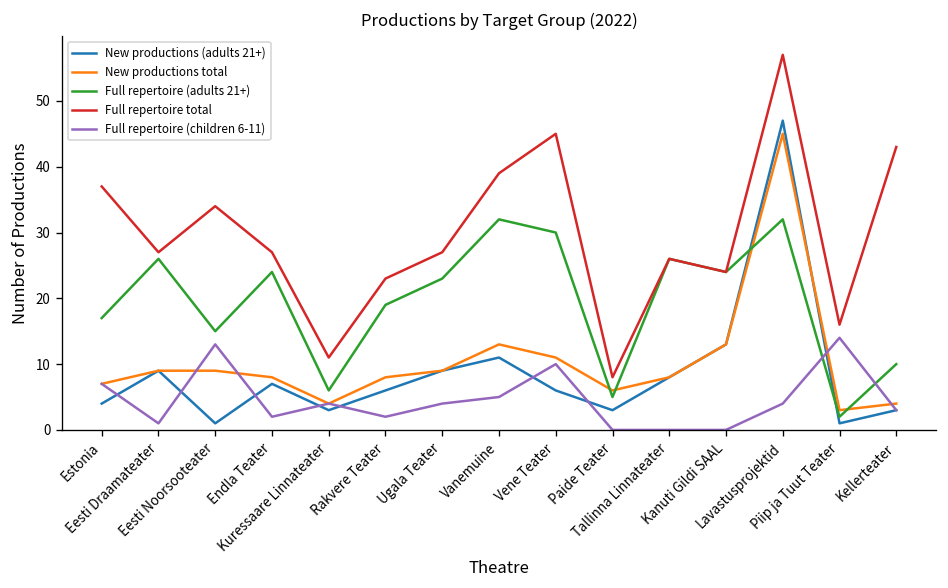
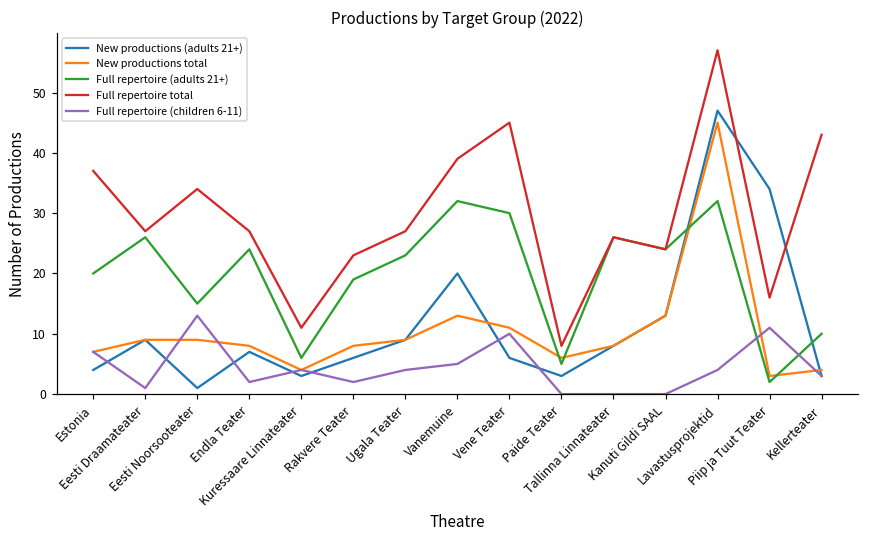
Full repertoire (adults 21+), Estonia: 17 -> 20
New productions (adults 21+), Vanemuine: 11 -> 20
New productions (adults 21+), Piip ja Tuut Teater: 1 -> 34
Full repertoire (children 6-11), Piip ja Tuut Teater: 14 -> 11
